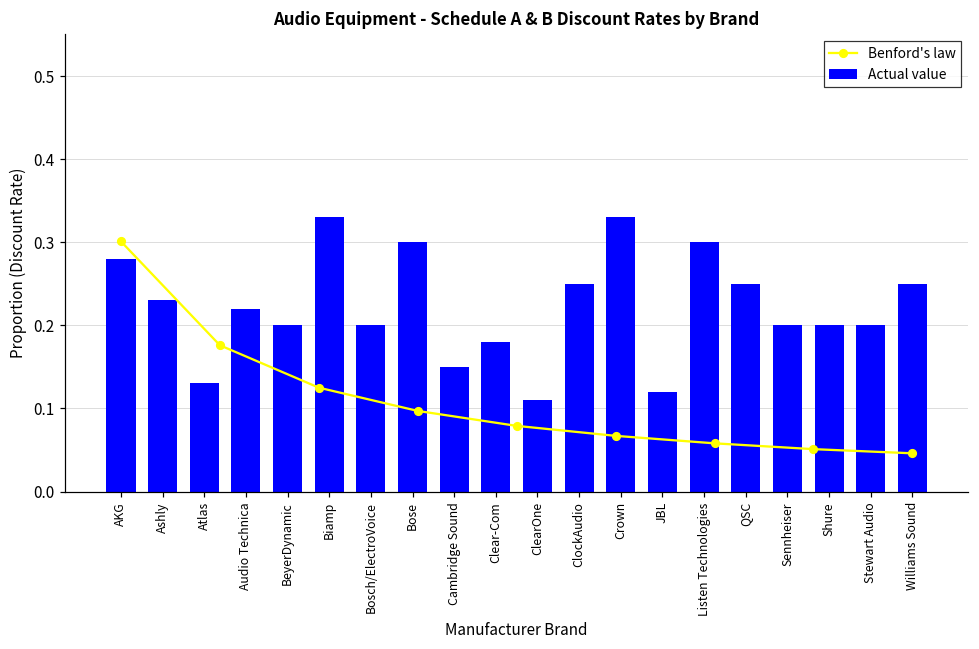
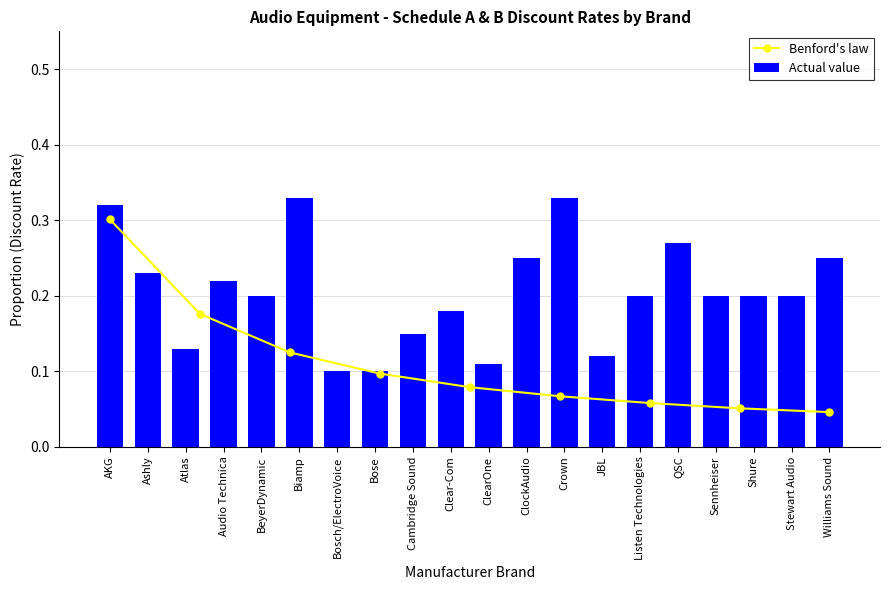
Actual value, AKG: 0.28 -> 0.32
Actual value, Bosch/ElectroVoice: 0.2 -> 0.1
Actual value, Bose: 0.3 -> 0.1
Actual value, Listen Technologies: 0.3 -> 0.2
Actual value, QSC: 0.25 -> 0.27
